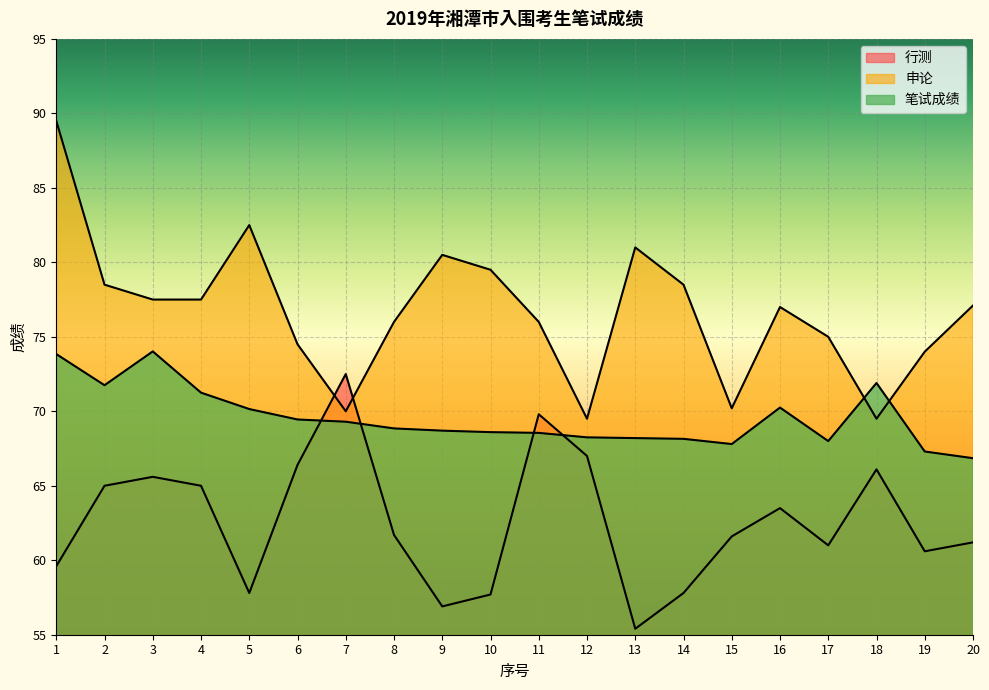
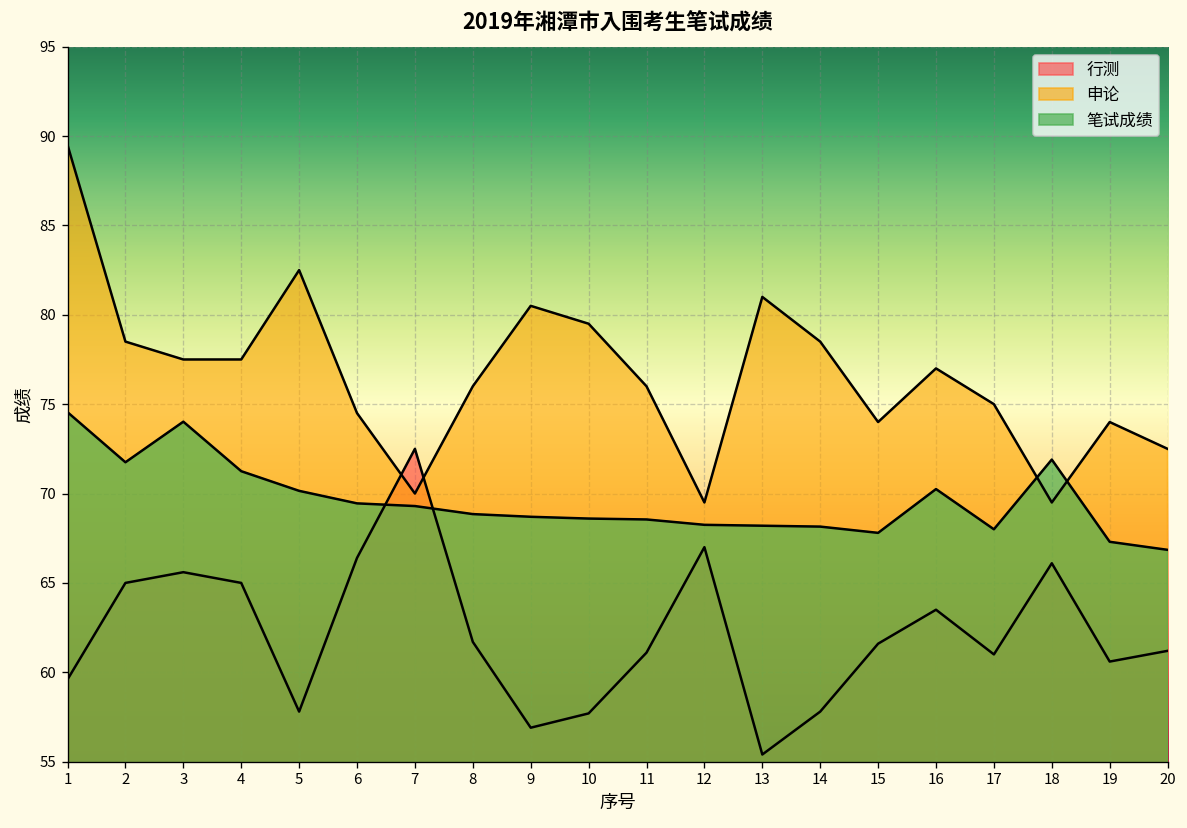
笔试成绩, 1: 73.8 -> 74.6
行测, 11: 69.8 -> 61.1
申论, 15: 70.2 -> 74.0
申论, 20: 77.1 -> 72.5
